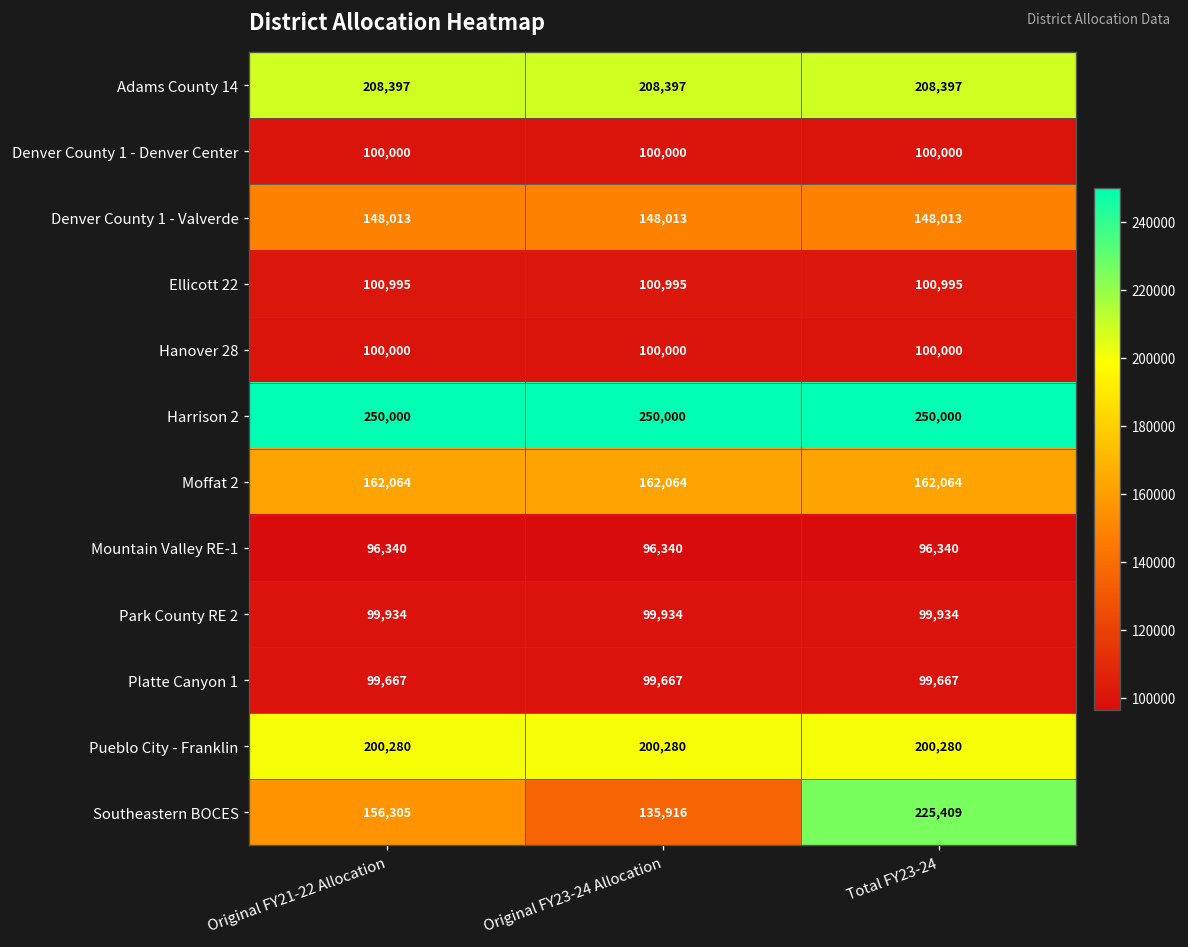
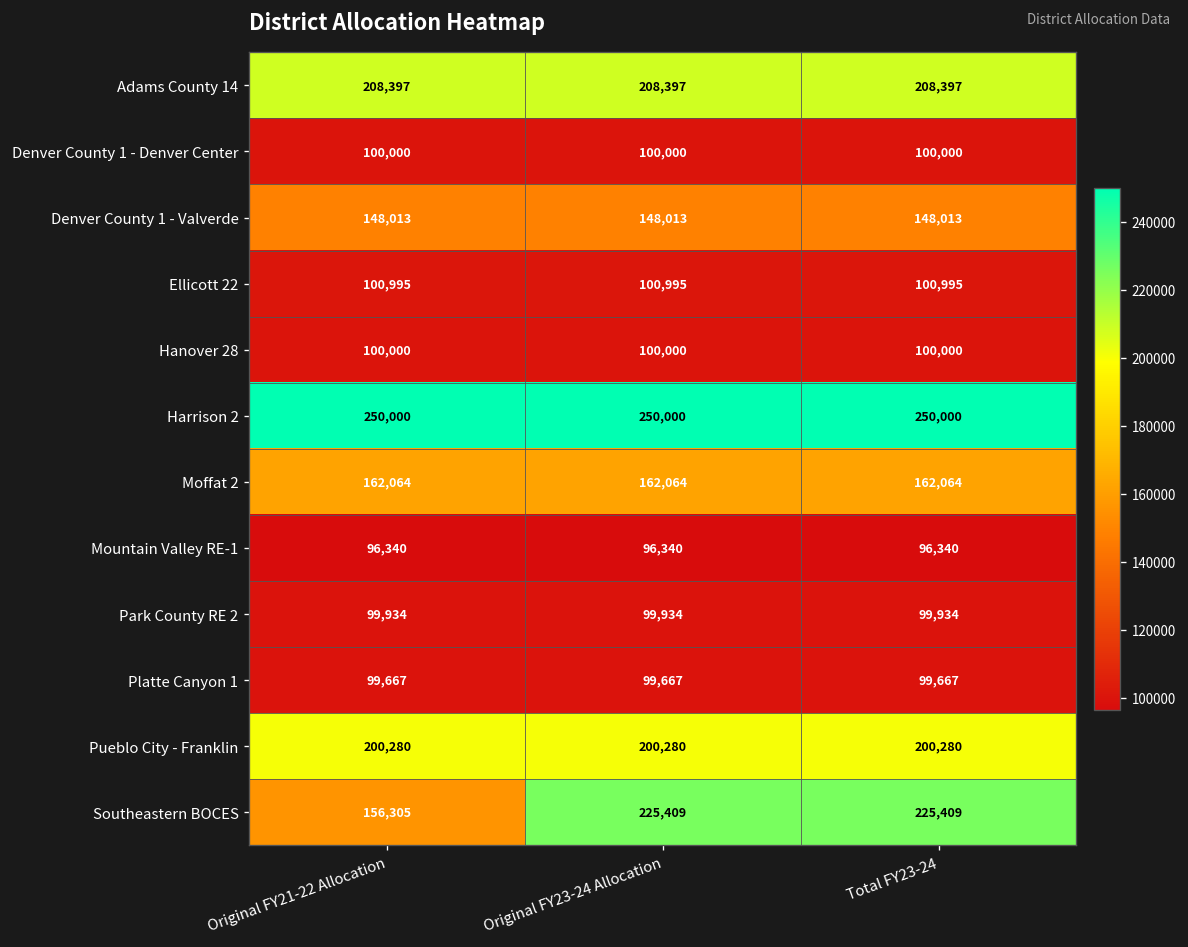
Southeastern BOCES, Original FY23-24 Allocation: 135,916 -> 225,409
